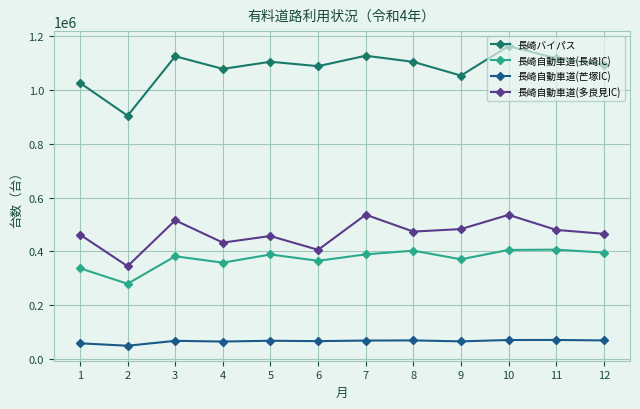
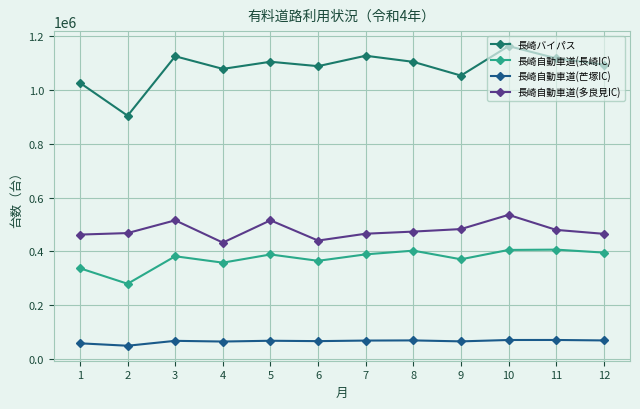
長崎自動車道(多良見IC), 2: 350000 -> 470000
長崎自動車道(多良見IC), 5: 460000 -> 520000
長崎自動車道(多良見IC), 6: 410000 -> 440000
長崎自動車道(多良見IC), 7: 540000 -> 470000
